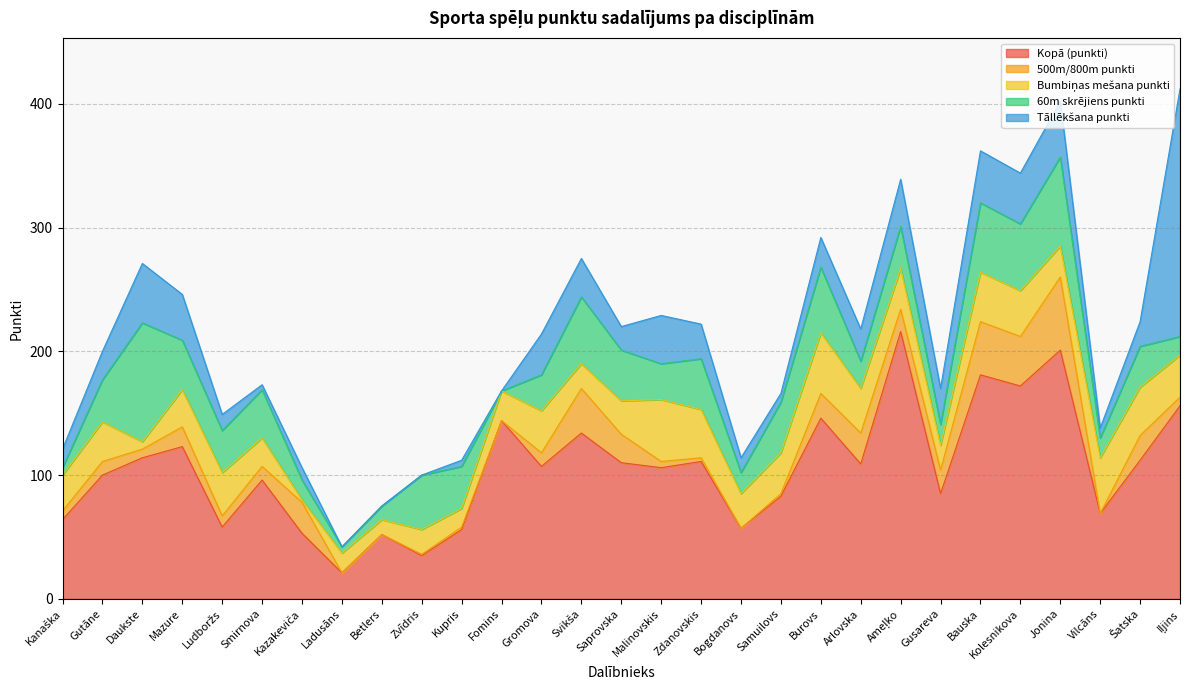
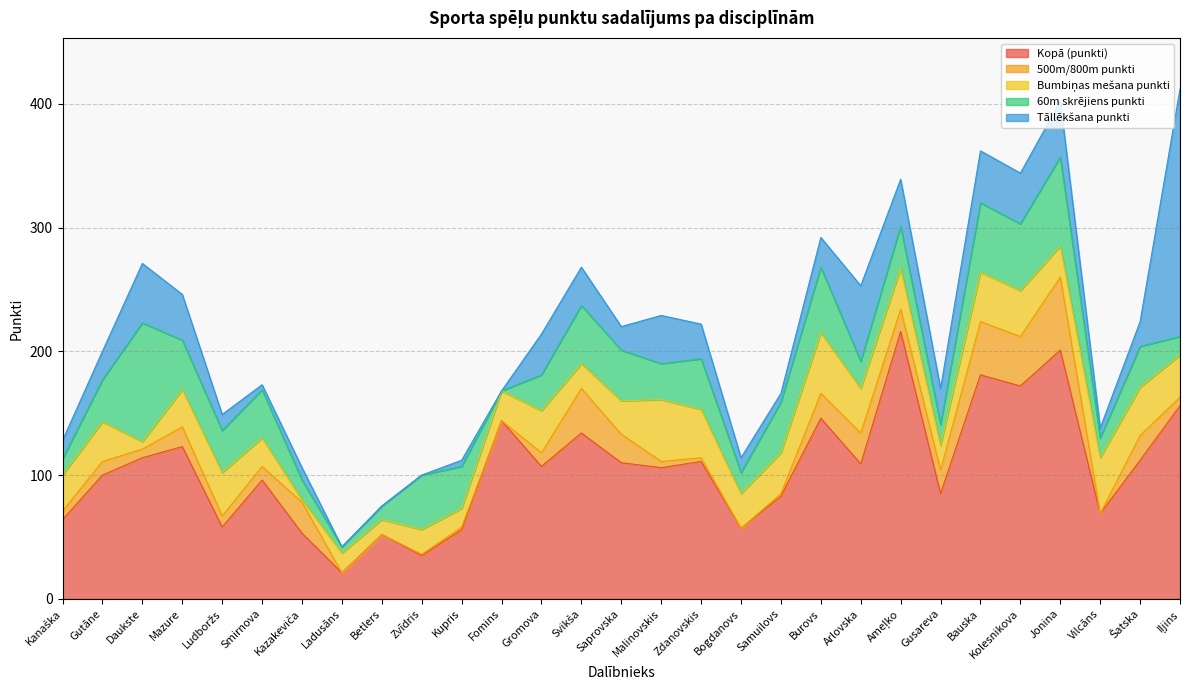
60m skrējiens punkti, Kanaška: 6 -> 13
60m skrējiens punkti, Svikša: 54 -> 47
Tāllēkšana punkti, Arlovska: 26 -> 61
